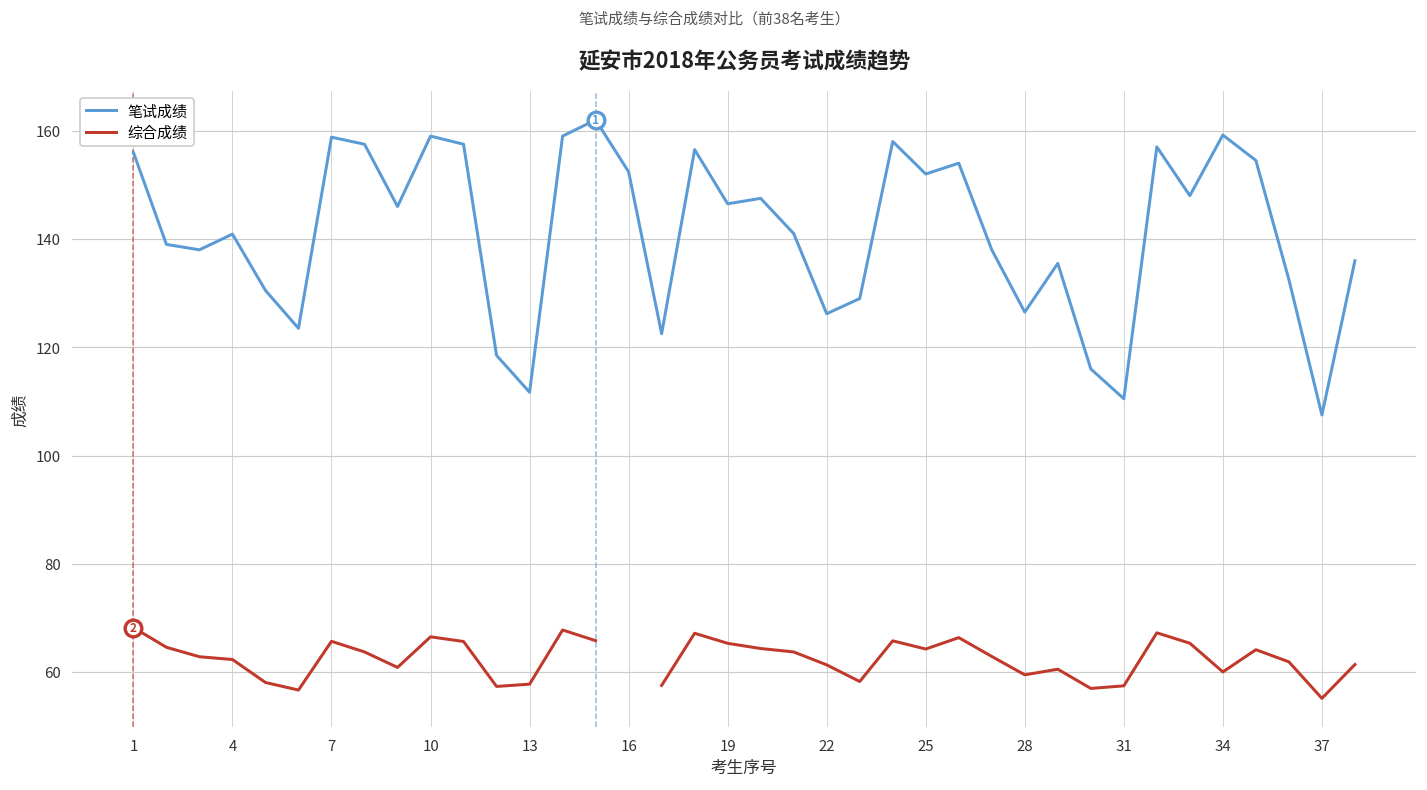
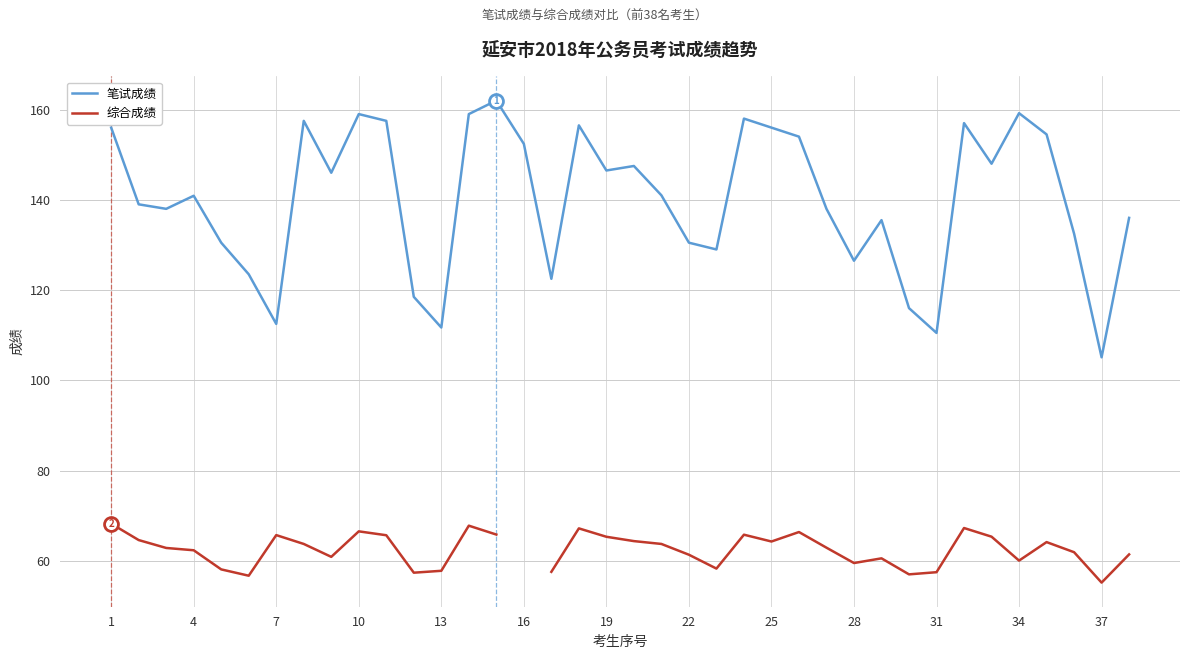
笔试成绩, 7: 159 -> 113
笔试成绩, 22: 126 -> 131
笔试成绩, 25: 152 -> 156
笔试成绩, 37: 108 -> 105
